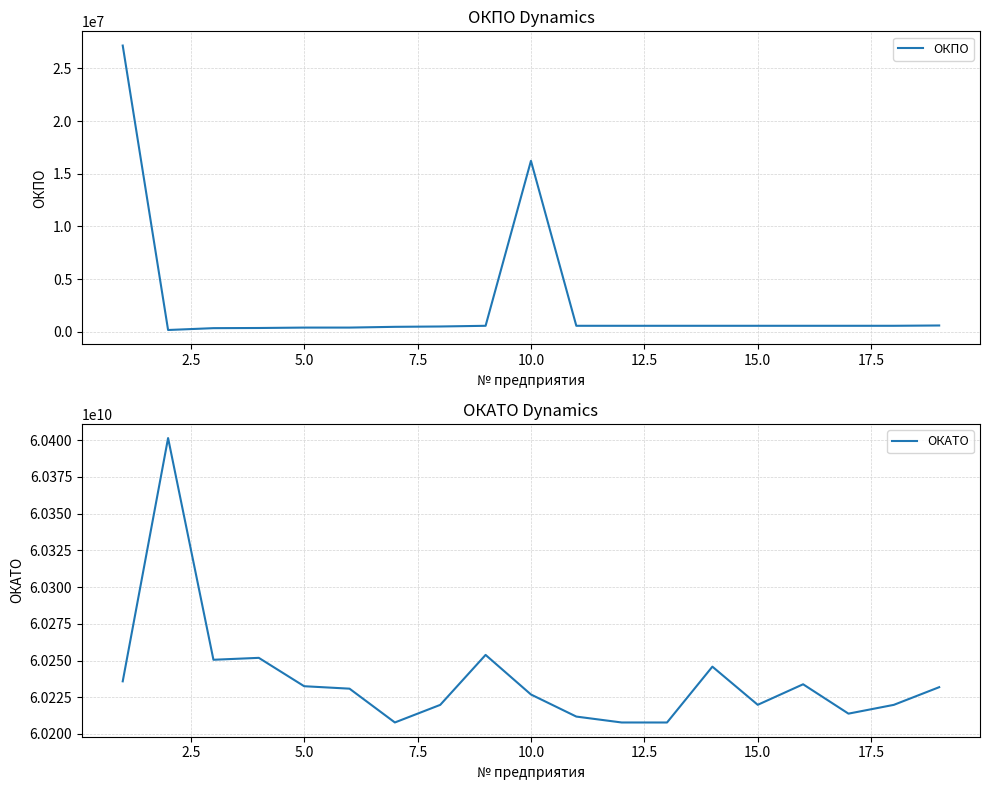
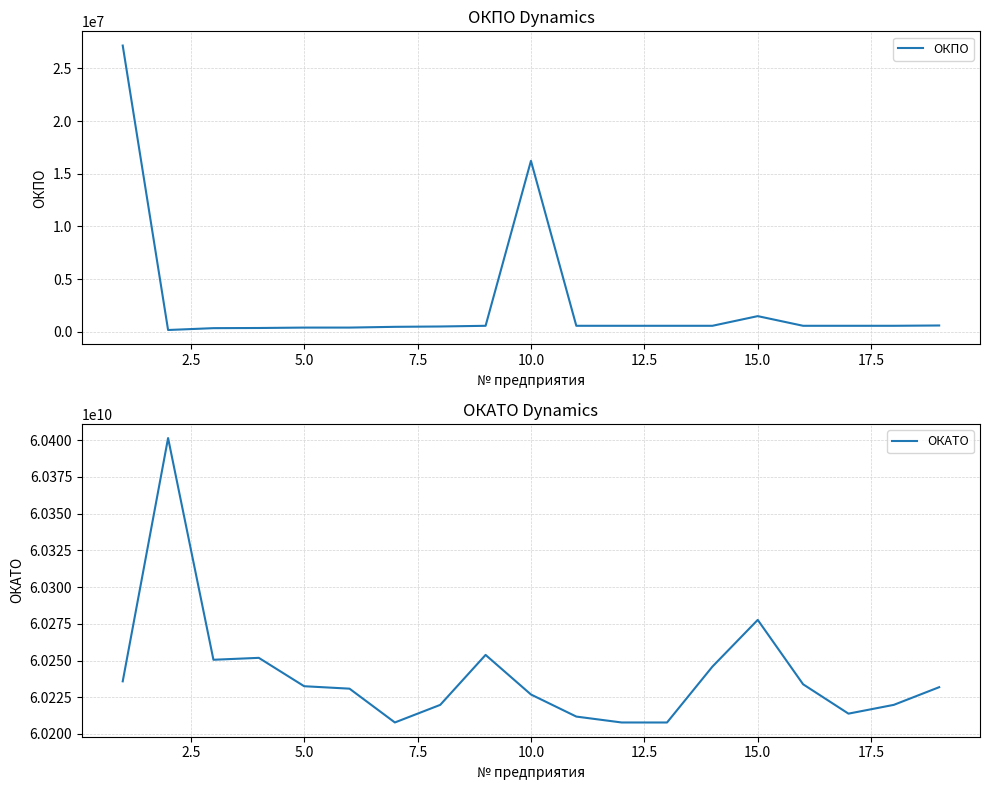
ОКПО Dynamics, 15.0: 600000 -> 1500000
ОКАТО Dynamics, 15.0: 60220000000 -> 60278000000
